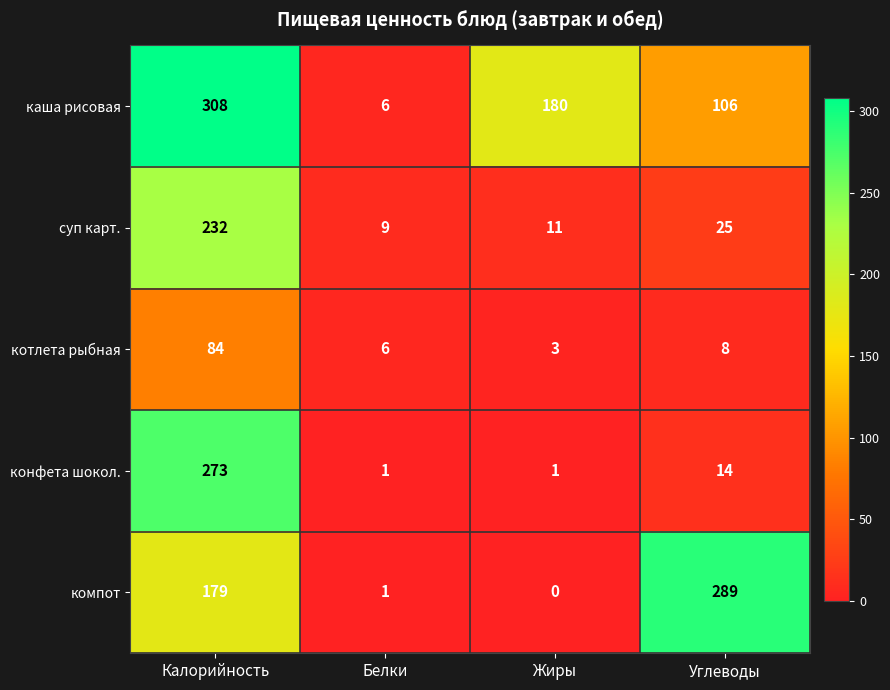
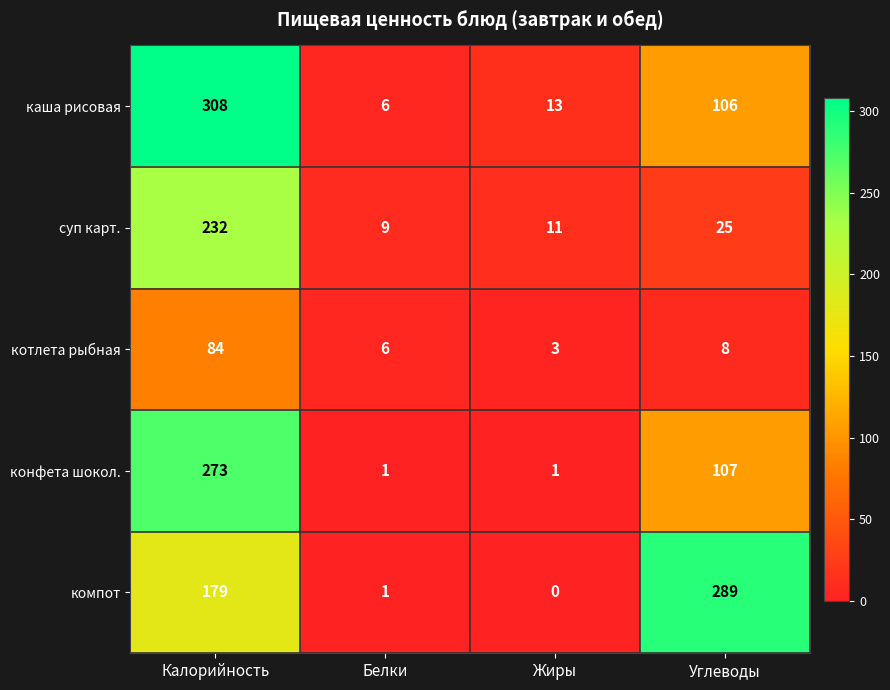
каша рисовая, Жиры: 180 -> 13
конфета шокол., Углеводы: 14 -> 107
